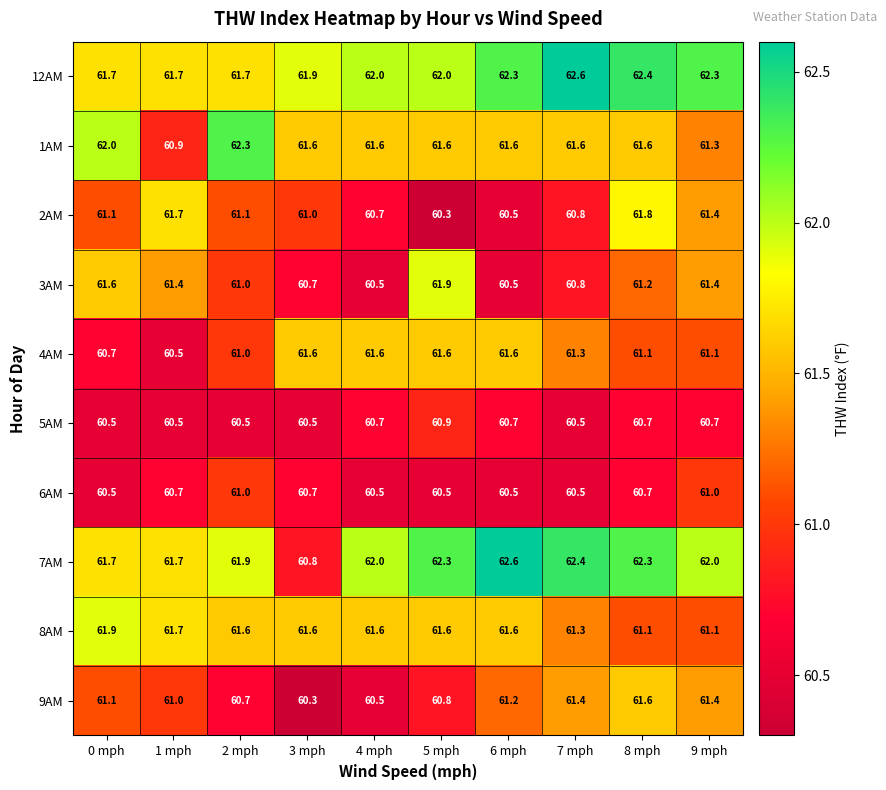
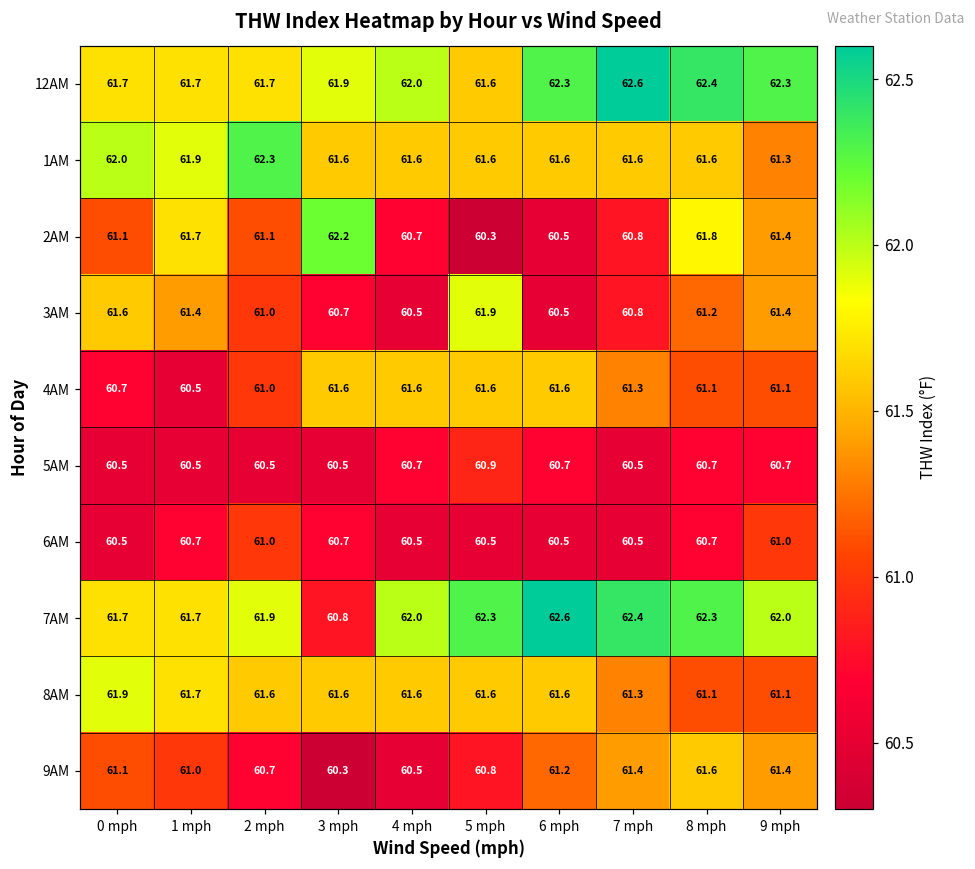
12AM, 5 mph: 62.0 -> 61.6
1AM, 1 mph: 60.9 -> 61.9
2AM, 3 mph: 61.0 -> 62.2
